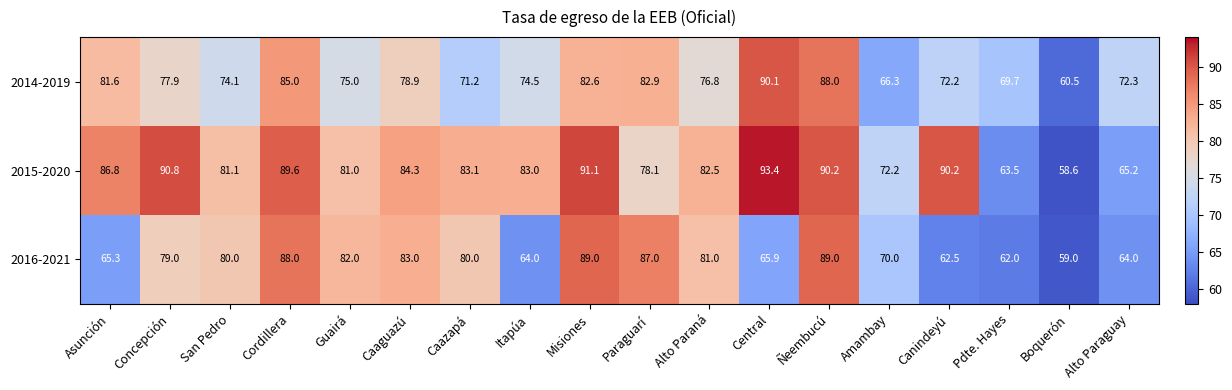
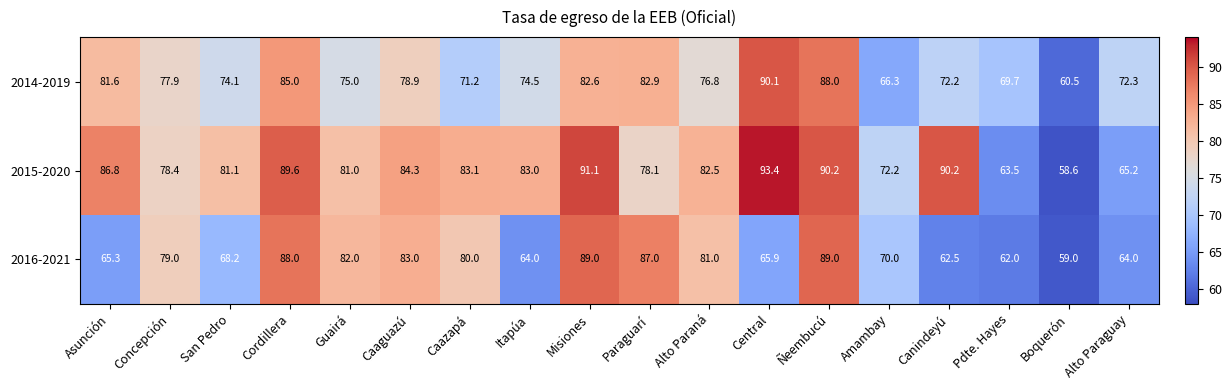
2015-2020, Concepción: 90.8 -> 78.4
2016-2021, San Pedro: 80.0 -> 68.2
